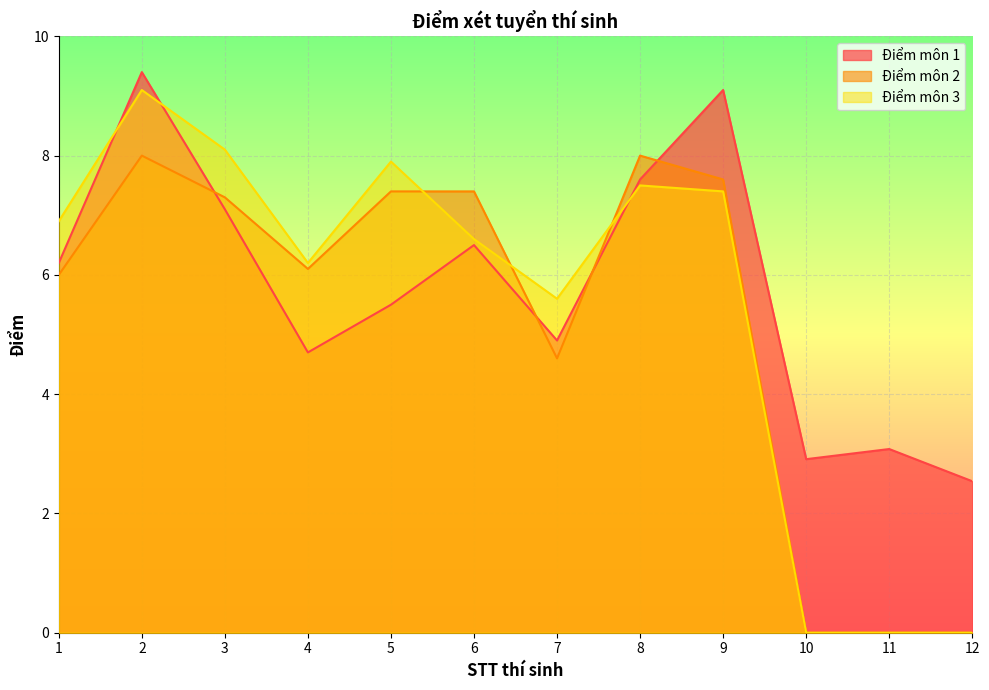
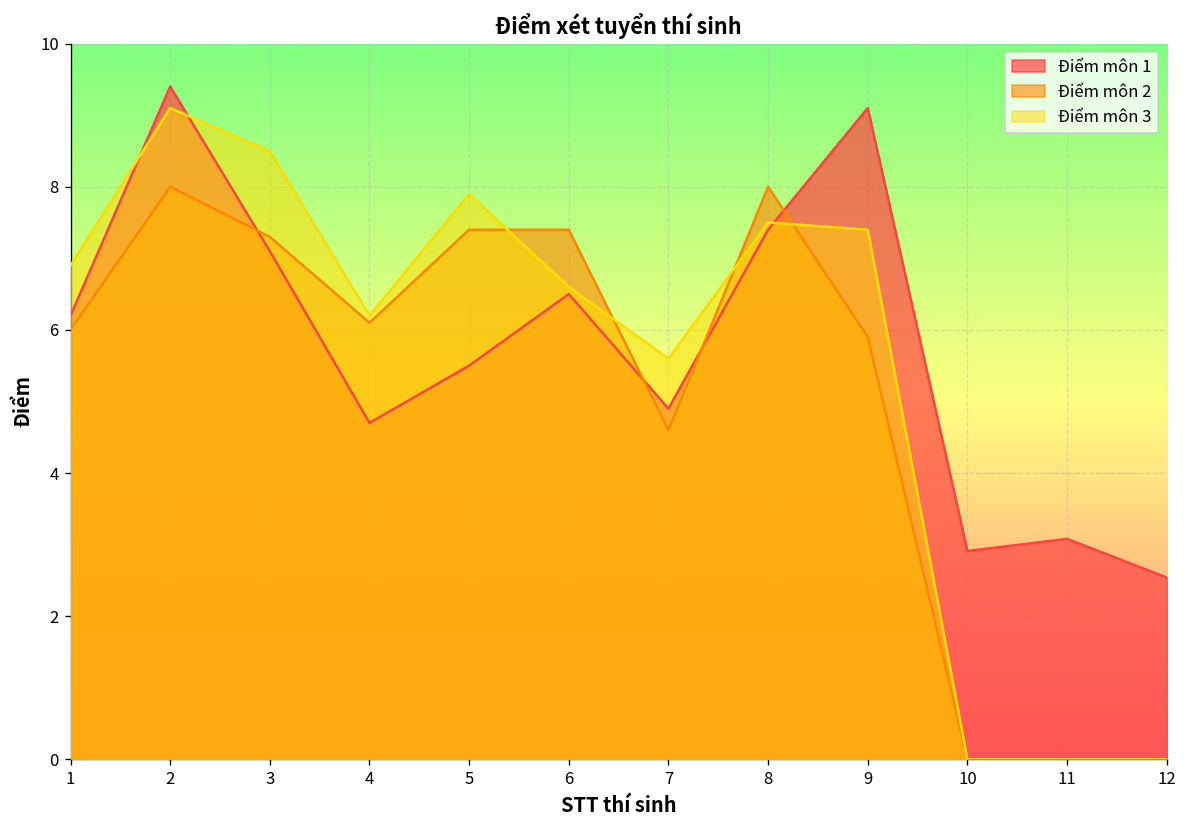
Điểm môn 3, 3: 8.1 -> 8.5
Điểm môn 1, 8: 7.6 -> 7.4
Điểm môn 2, 9: 7.6 -> 5.9
